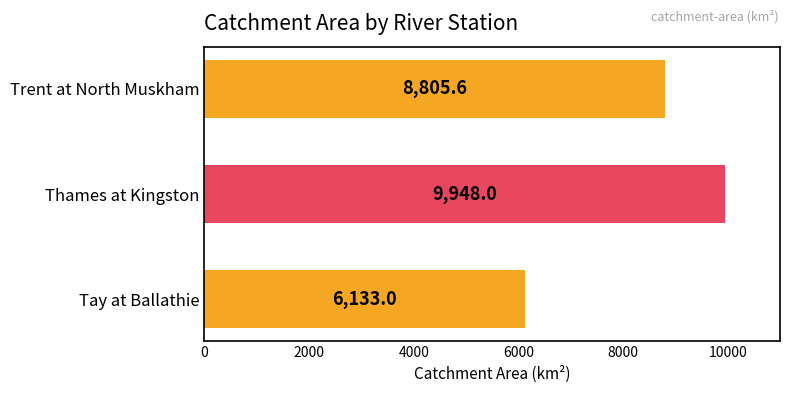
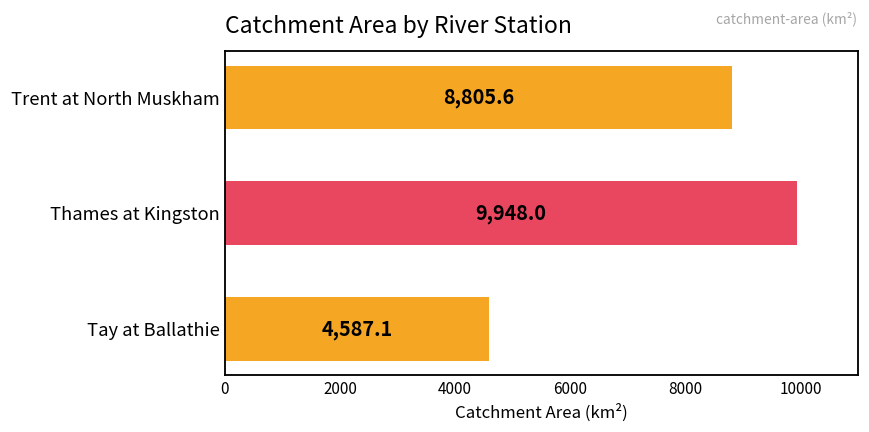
Tay at Ballathie: 6,133.0 -> 4,587.1
